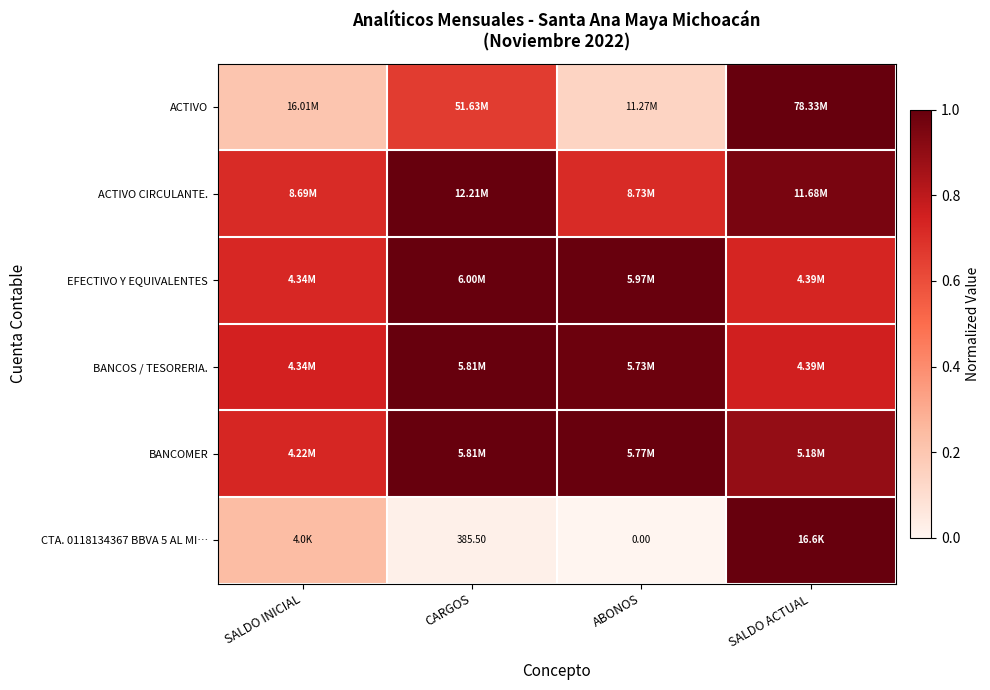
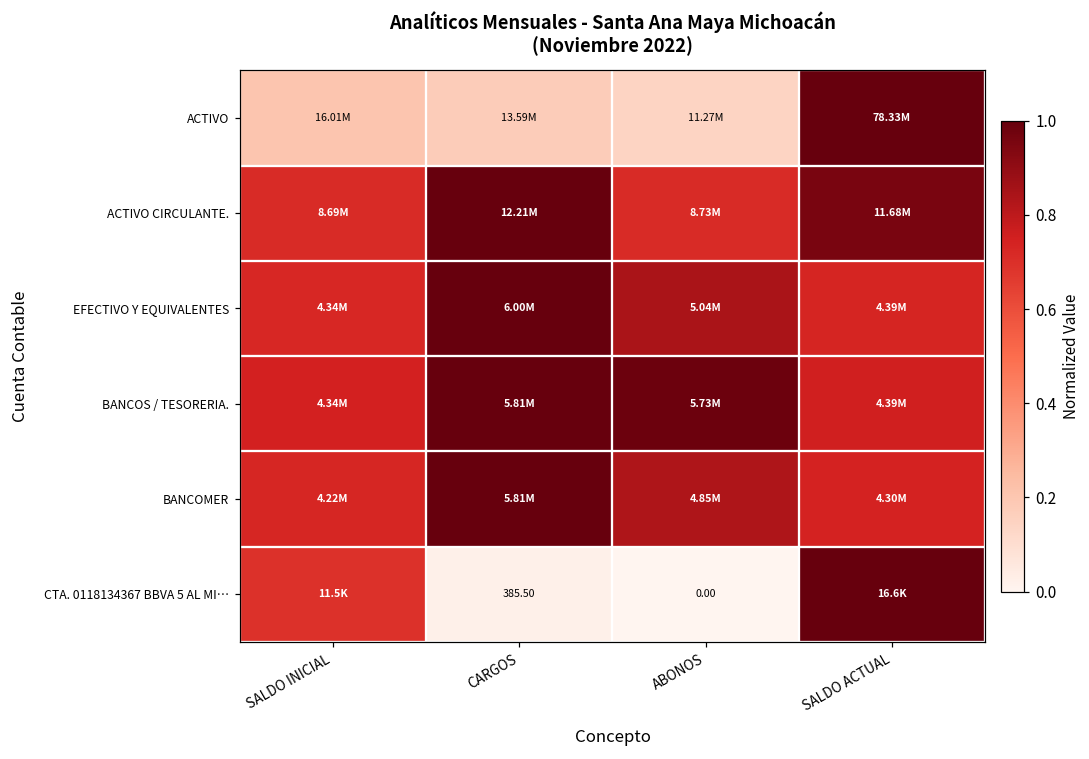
ACTIVO, CARGOS: 51.63M -> 13.59M
EFECTIVO Y EQUIVALENTES, ABONOS: 5.97M -> 5.04M
BANCOMER, ABONOS: 5.77M -> 4.85M
BANCOMER, SALDO ACTUAL: 5.18M -> 4.30M
CTA. 0118134367 BBVA 5 AL MI…, SALDO INICIAL: 4.0K -> 11.5K
